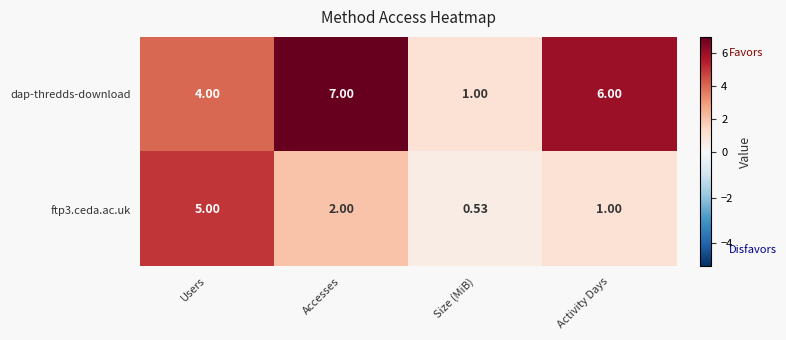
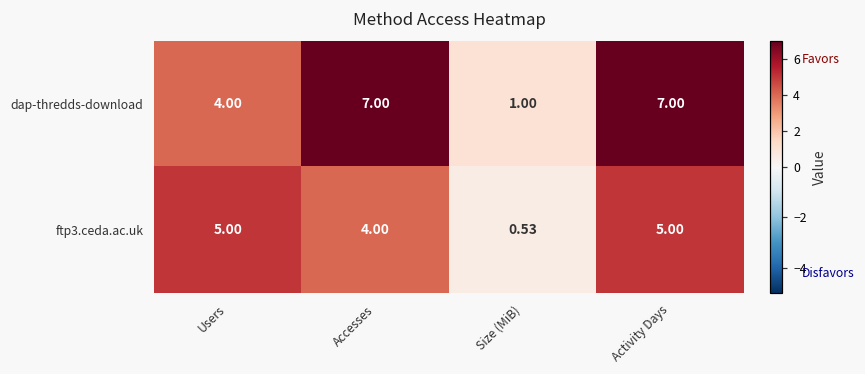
dap-thredds-download, Activity Days: 6.00 -> 7.00
ftp3.ceda.ac.uk, Accesses: 2.00 -> 4.00
ftp3.ceda.ac.uk, Activity Days: 1.00 -> 5.00
